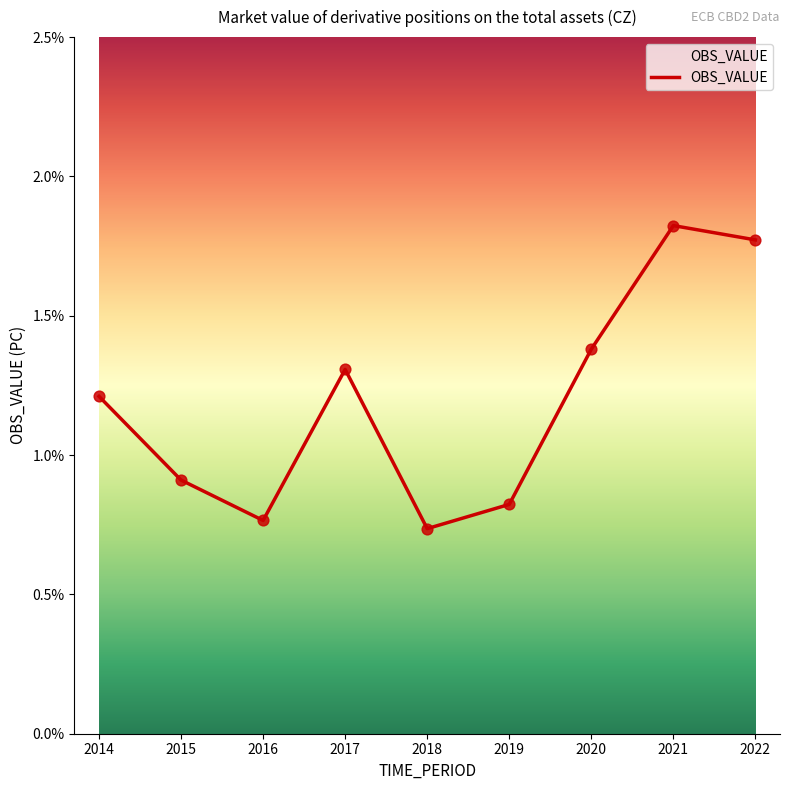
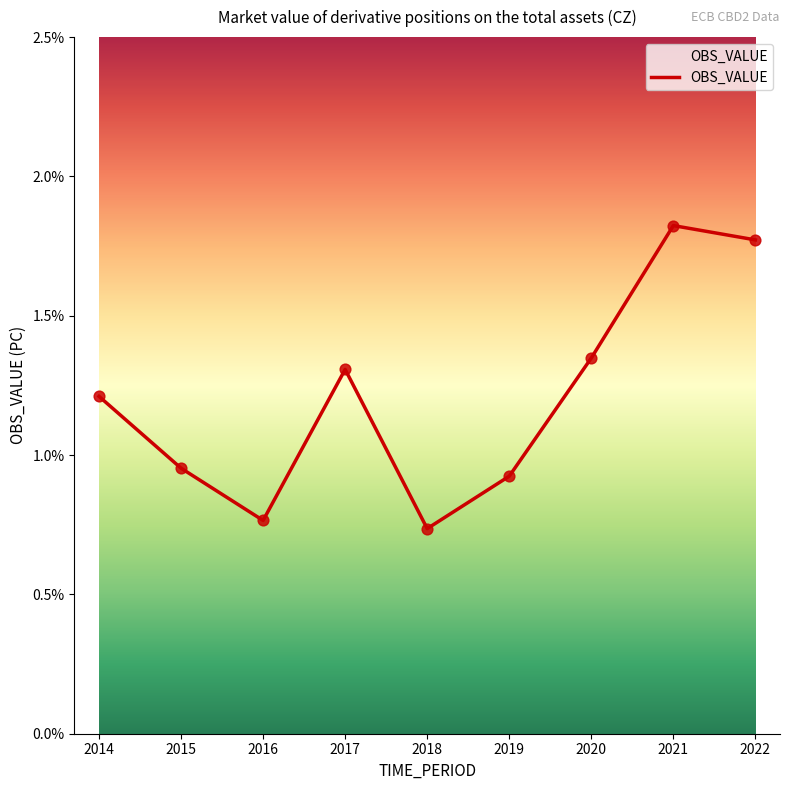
2015: 0.91% -> 0.95%
2019: 0.82% -> 0.92%
2020: 1.38% -> 1.35%
